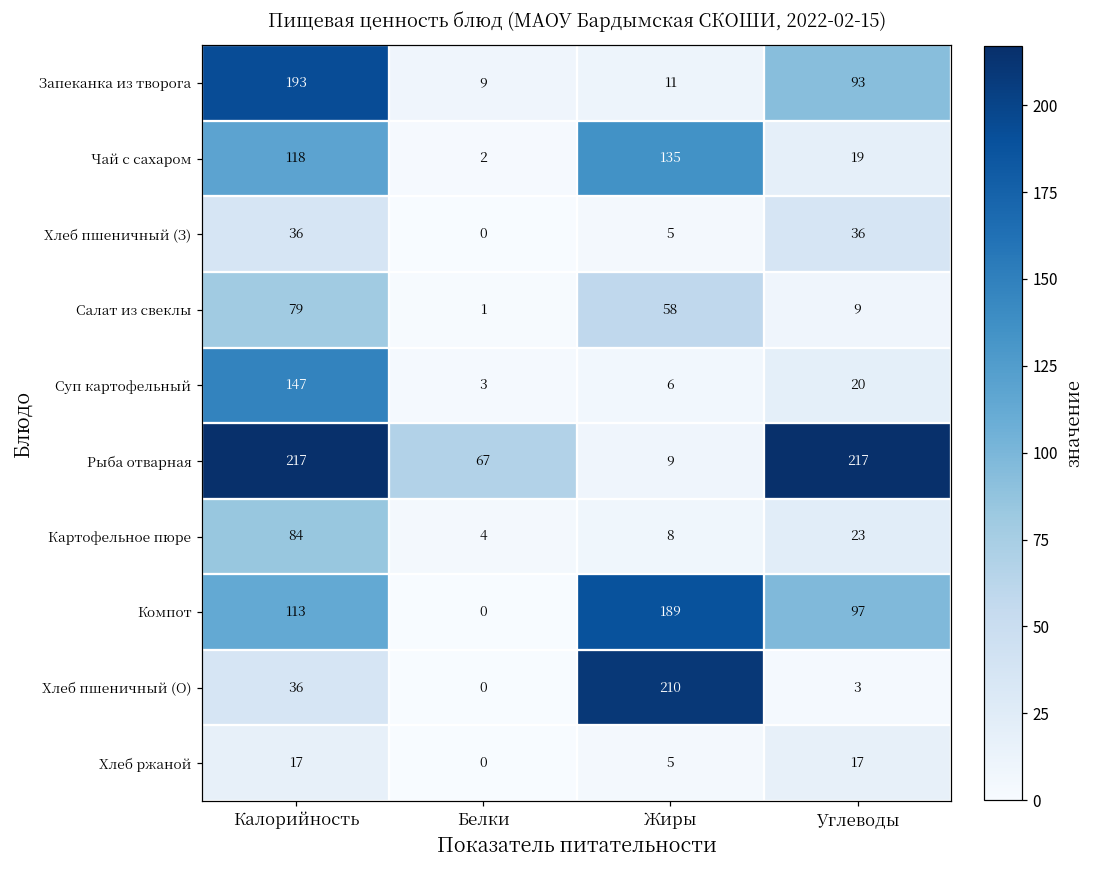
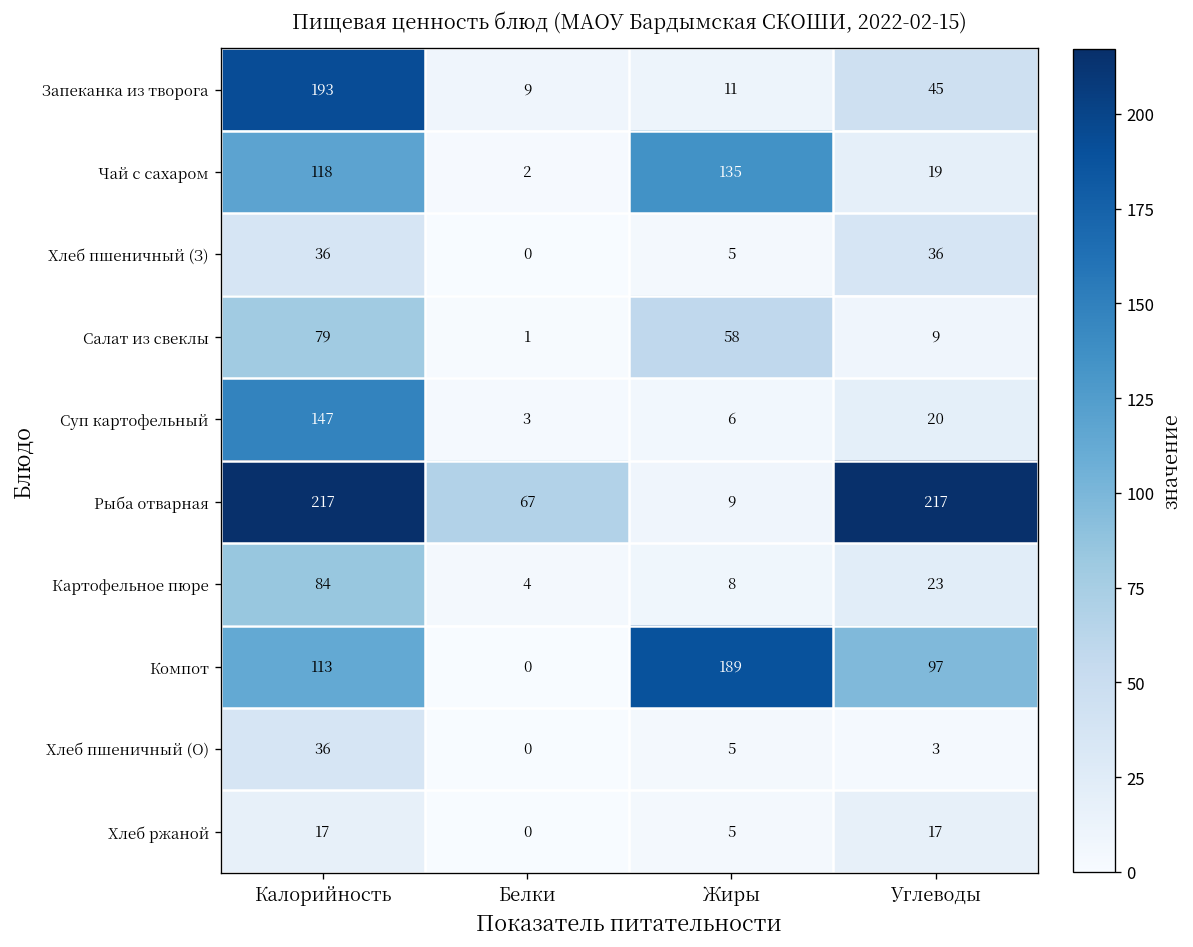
Запеканка из творога, Углеводы: 93 -> 45
Хлеб пшеничный (О), Жиры: 210 -> 5
